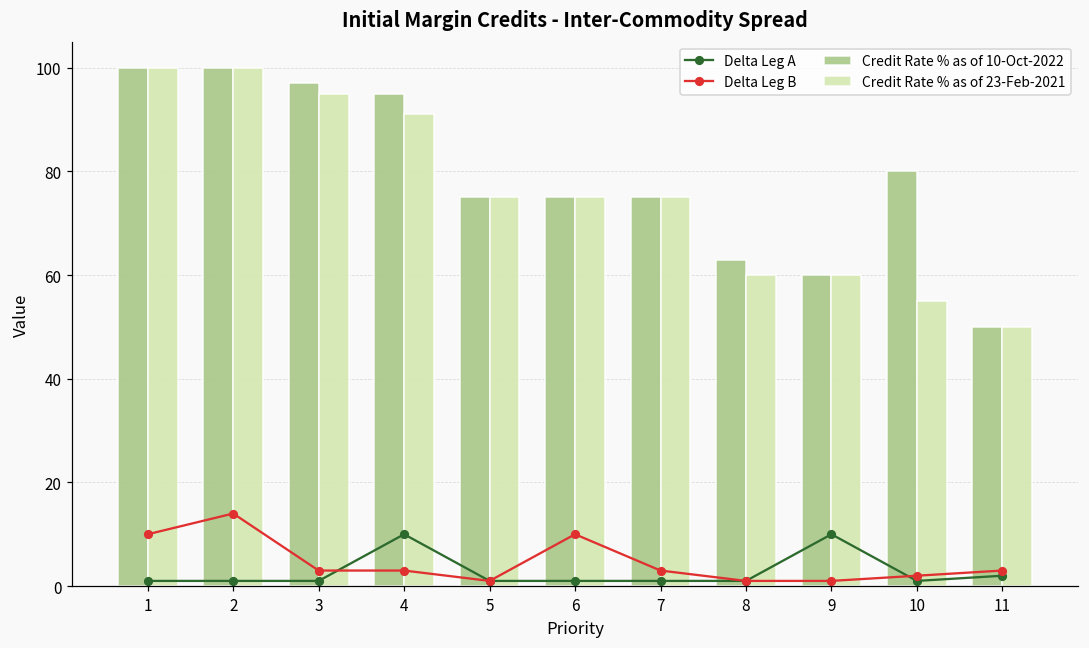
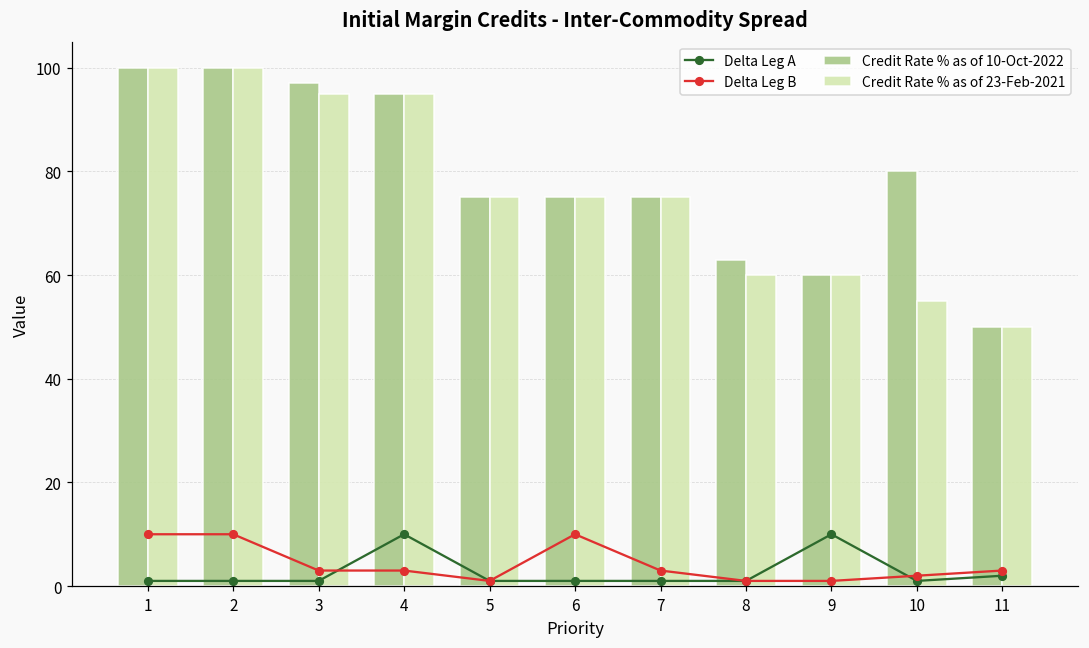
Delta Leg B, 2: 14 -> 10
Credit Rate % as of 23-Feb-2021, 4: 91 -> 95
